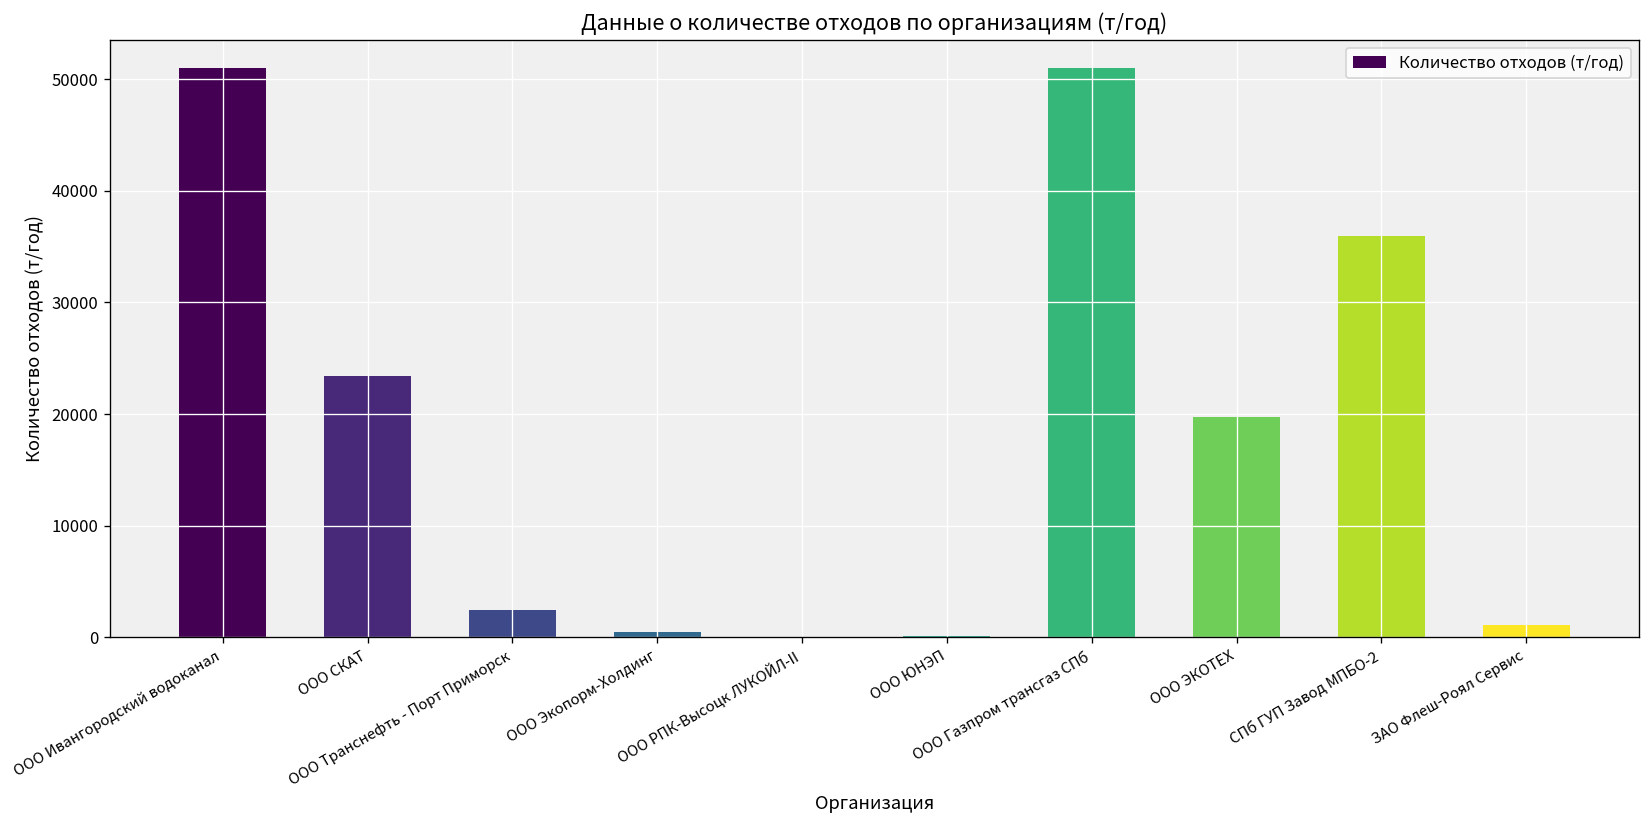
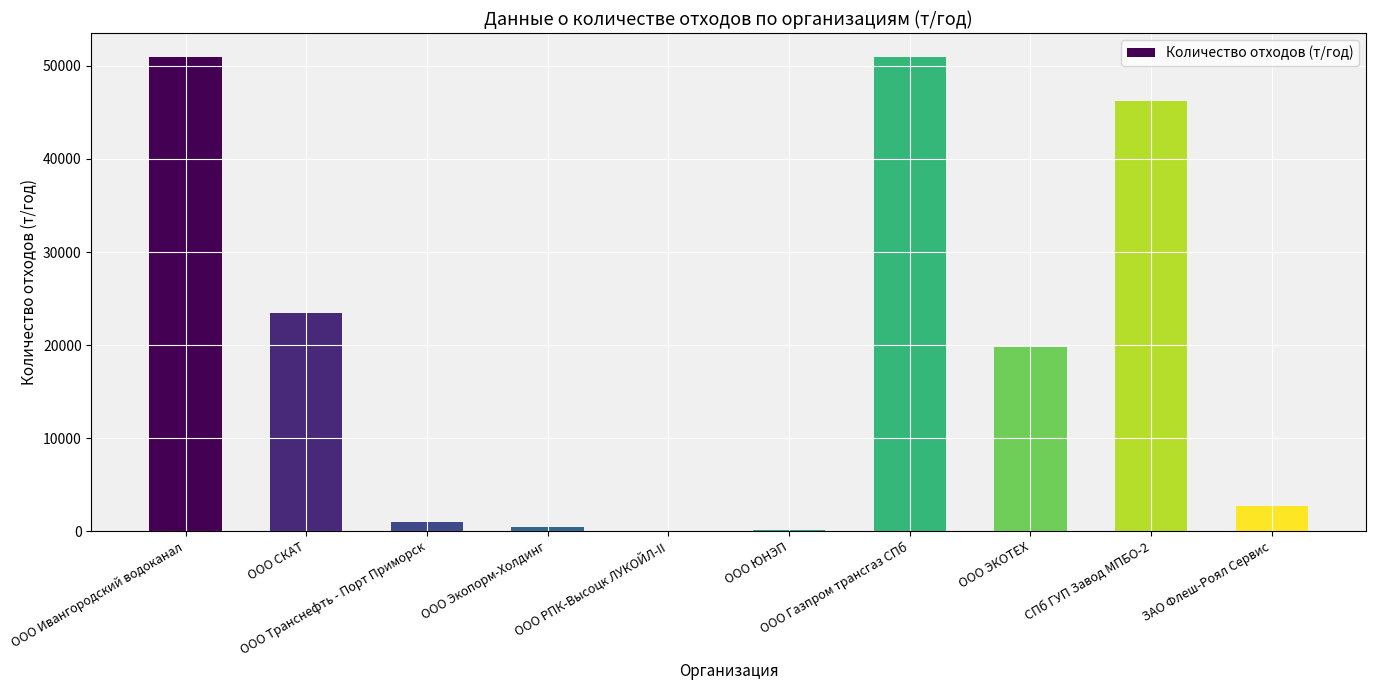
ООО Транснефть - Порт Приморск: 2000 -> 1000
СПб ГУП Завод МПБО-2: 36000 -> 46000
ЗАО Флеш-Роял Сервис: 1000 -> 3000
